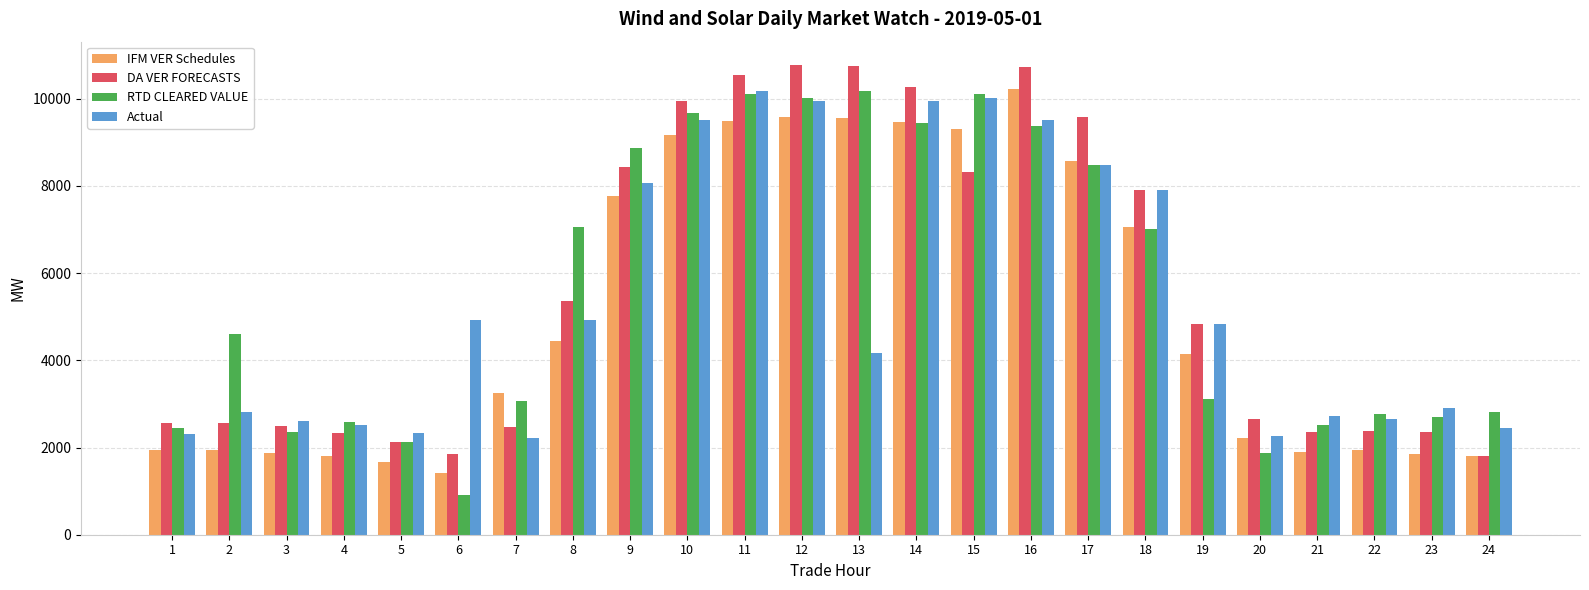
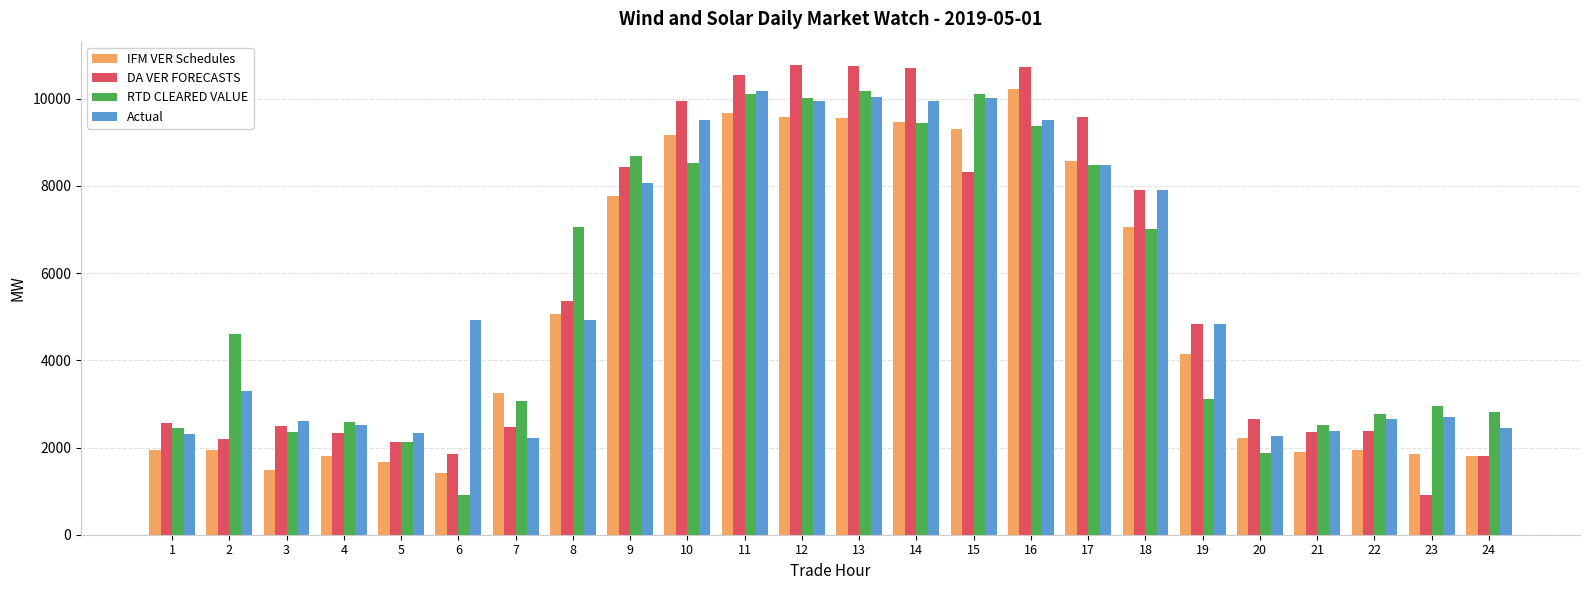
DA VER FORECASTS, 2: 2600 -> 2200
Actual, 2: 2800 -> 3300
IFM VER Schedules, 3: 1900 -> 1500
IFM VER Schedules, 8: 4400 -> 5100
RTD CLEARED VALUE, 9: 8900 -> 8700
RTD CLEARED VALUE, 10: 9700 -> 8500
IFM VER Schedules, 11: 9500 -> 9700
Actual, 13: 4200 -> 10000
DA VER FORECASTS, 14: 10300 -> 10700
Actual, 21: 2700 -> 2400
DA VER FORECASTS, 23: 2400 -> 900
RTD CLEARED VALUE, 23: 2700 -> 3000
Actual, 23: 2900 -> 2700
